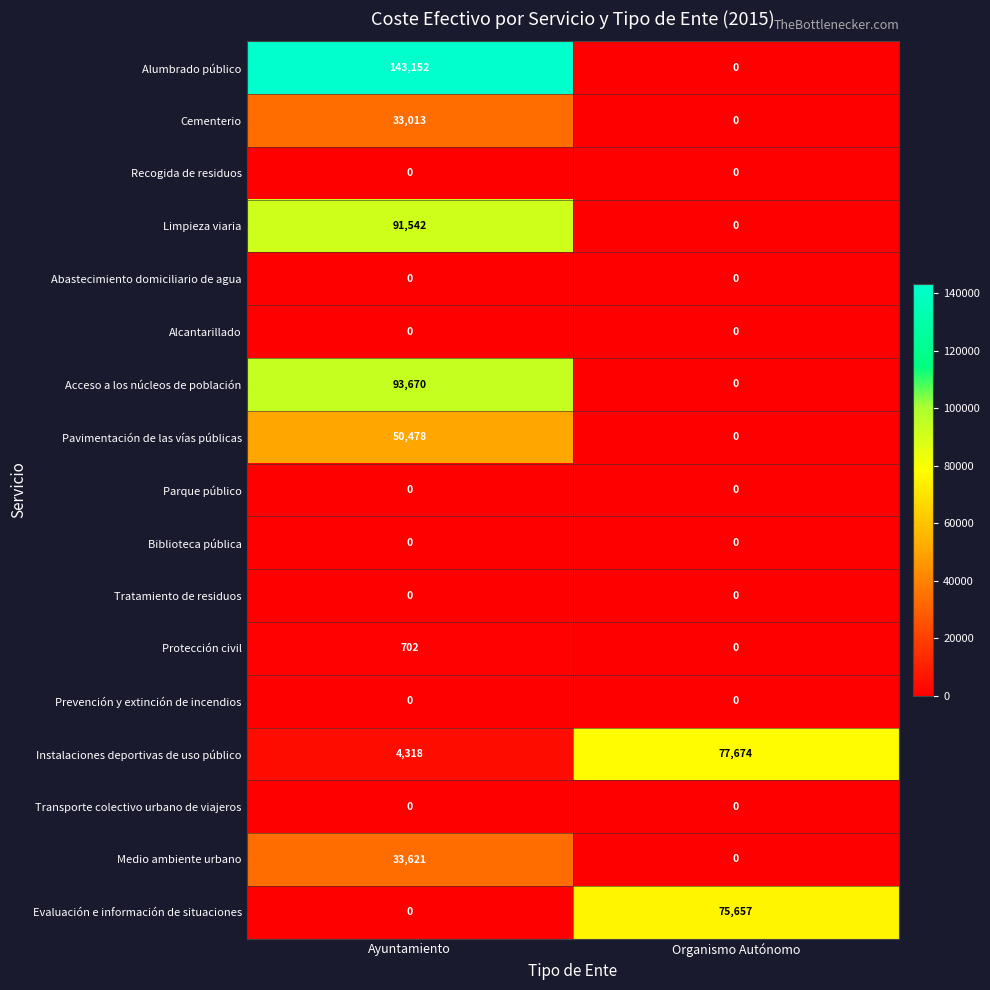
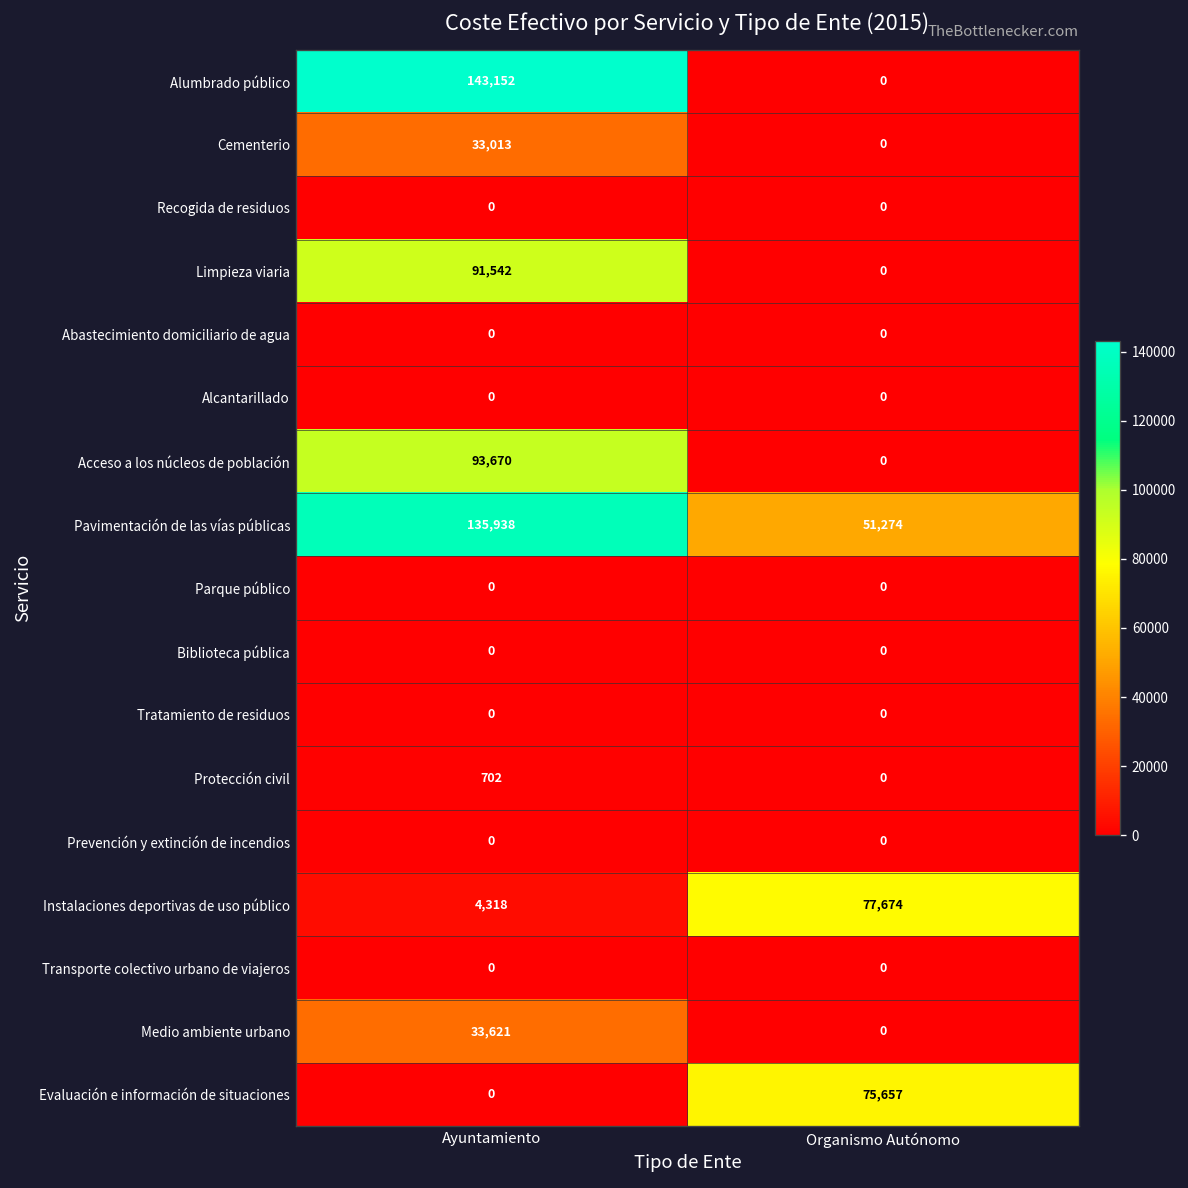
Pavimentación de las vías públicas, Ayuntamiento: 50,478 -> 135,938
Pavimentación de las vías públicas, Organismo Autónomo: 0 -> 51,274
